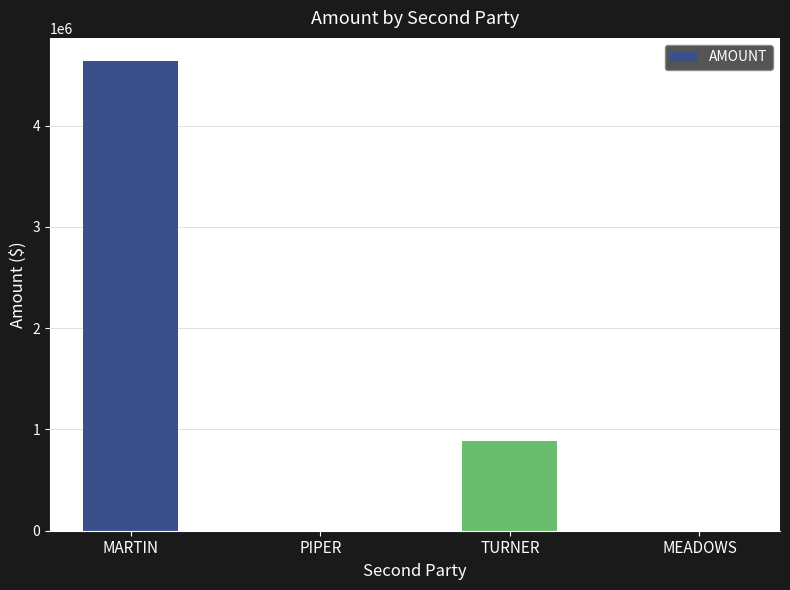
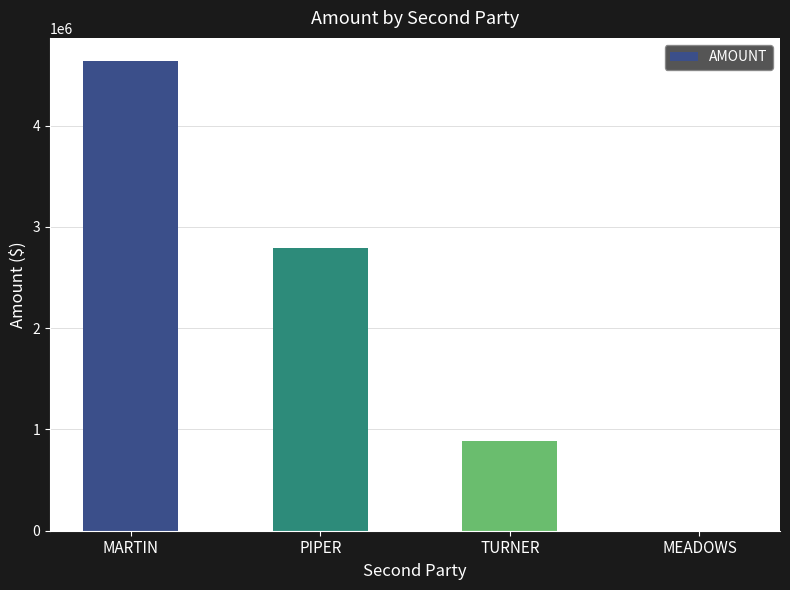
PIPER: 0 -> 2790000
